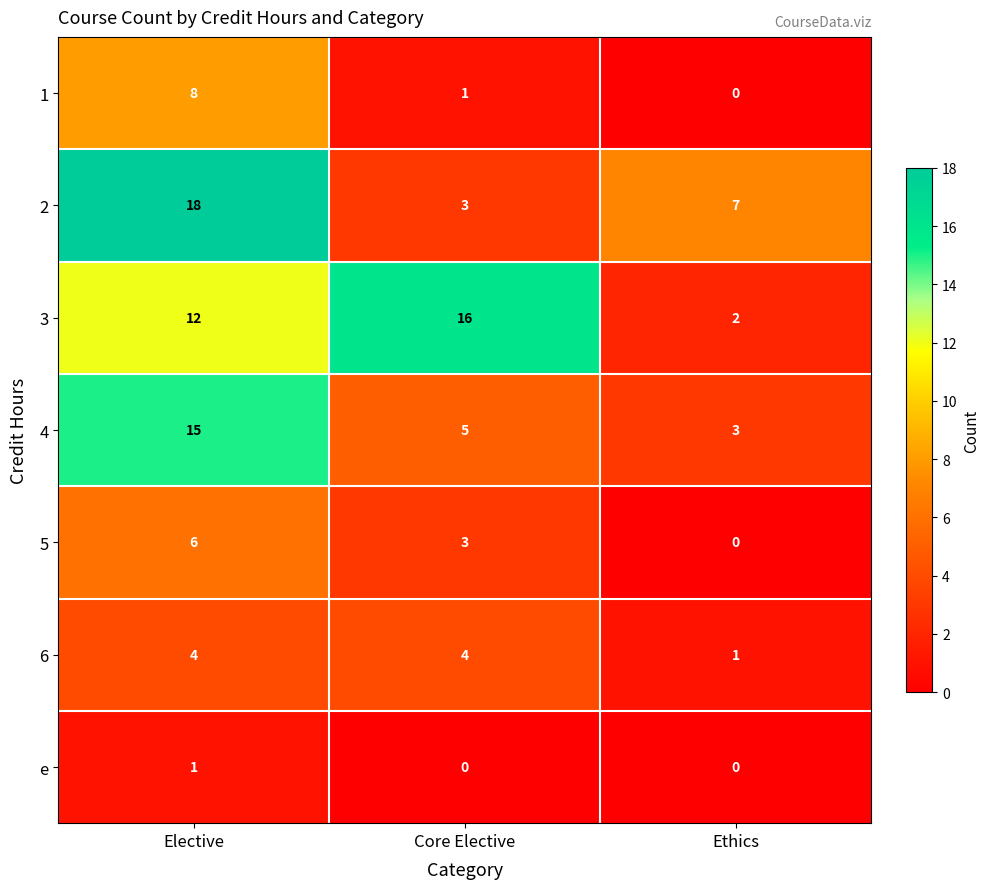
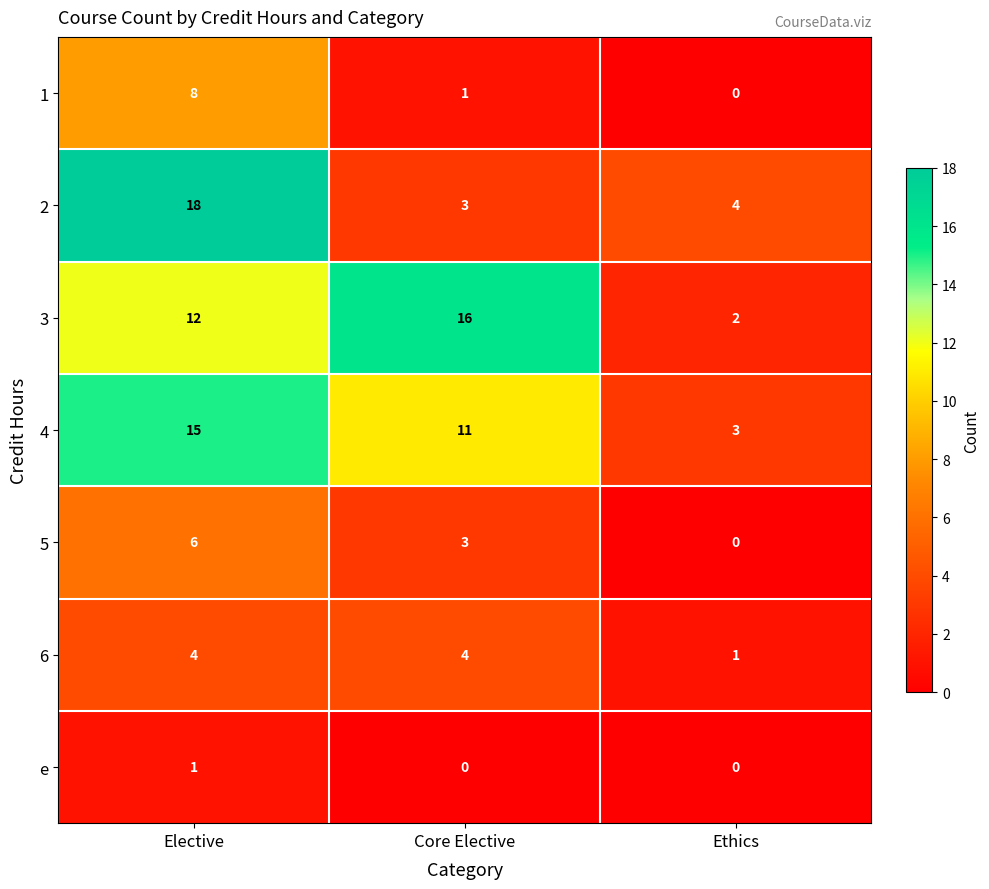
2, Ethics: 7 -> 4
4, Core Elective: 5 -> 11
